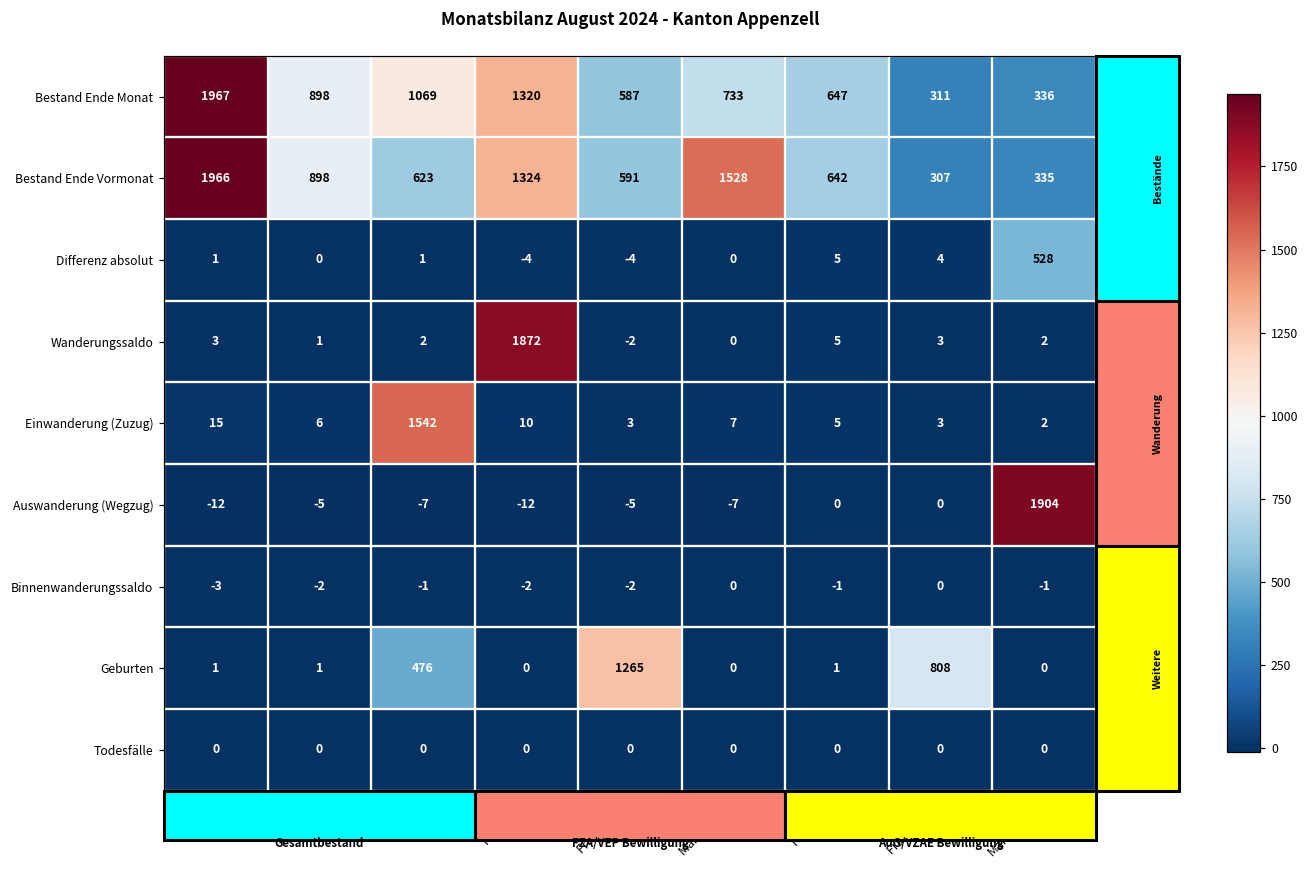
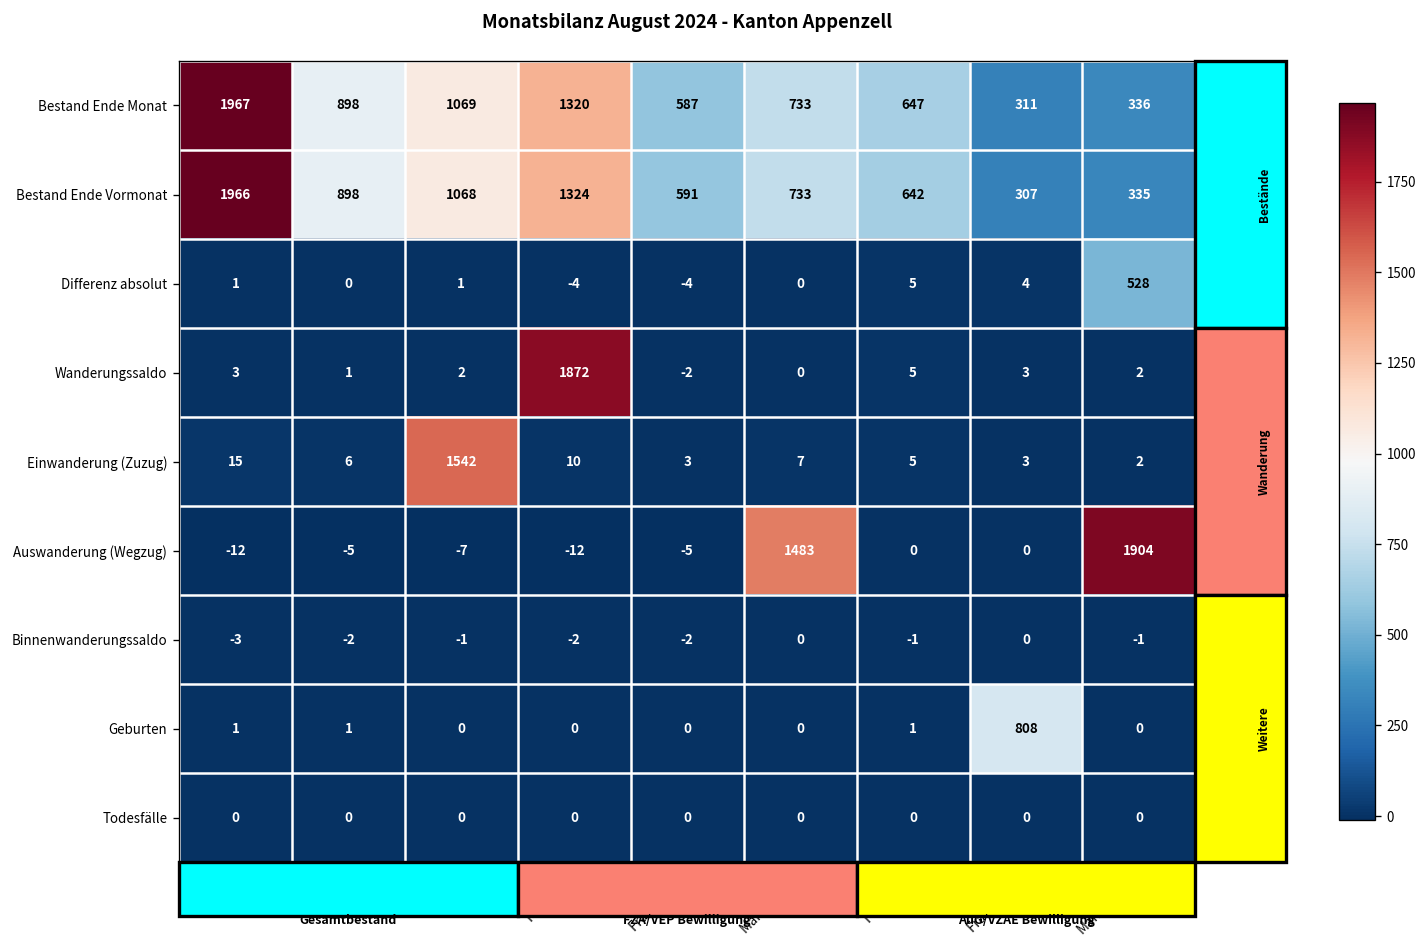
Bestand Ende Vormonat, Männer: 623 -> 1068
Bestand Ende Vormonat, Männer FZA: 1528 -> 733
Auswanderung (Wegzug), Männer FZA: -7 -> 1483
Geburten, Männer: 476 -> 0
Geburten, Frauen FZA: 1265 -> 0
